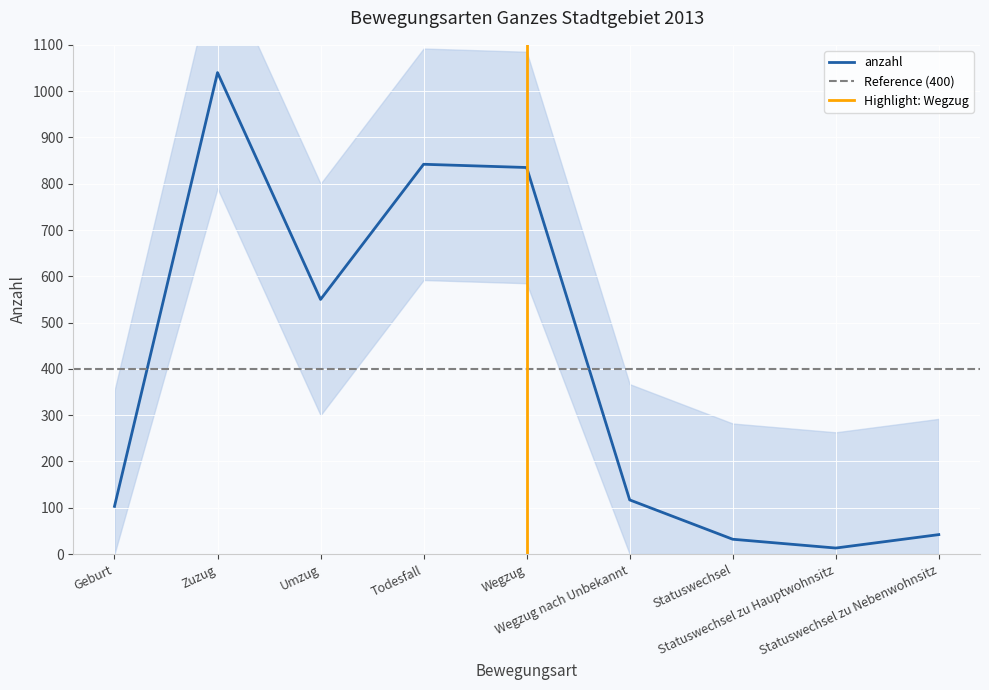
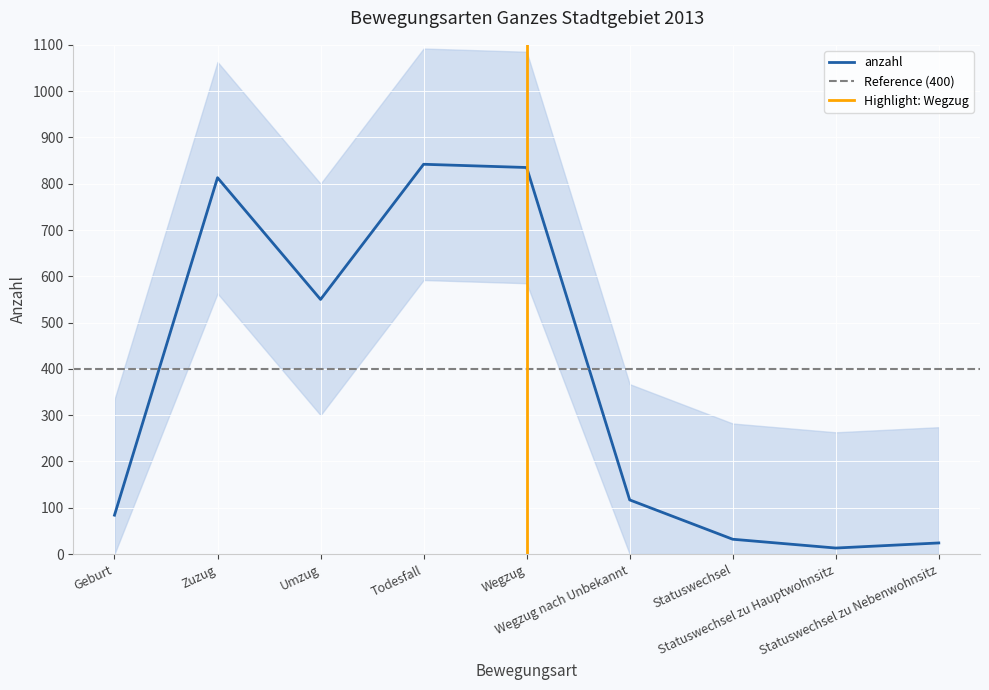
anzahl, Geburt: 100 -> 80
anzahl, Zuzug: 1040 -> 810
anzahl, Statuswechsel zu Nebenwohnsitz: 40 -> 20
